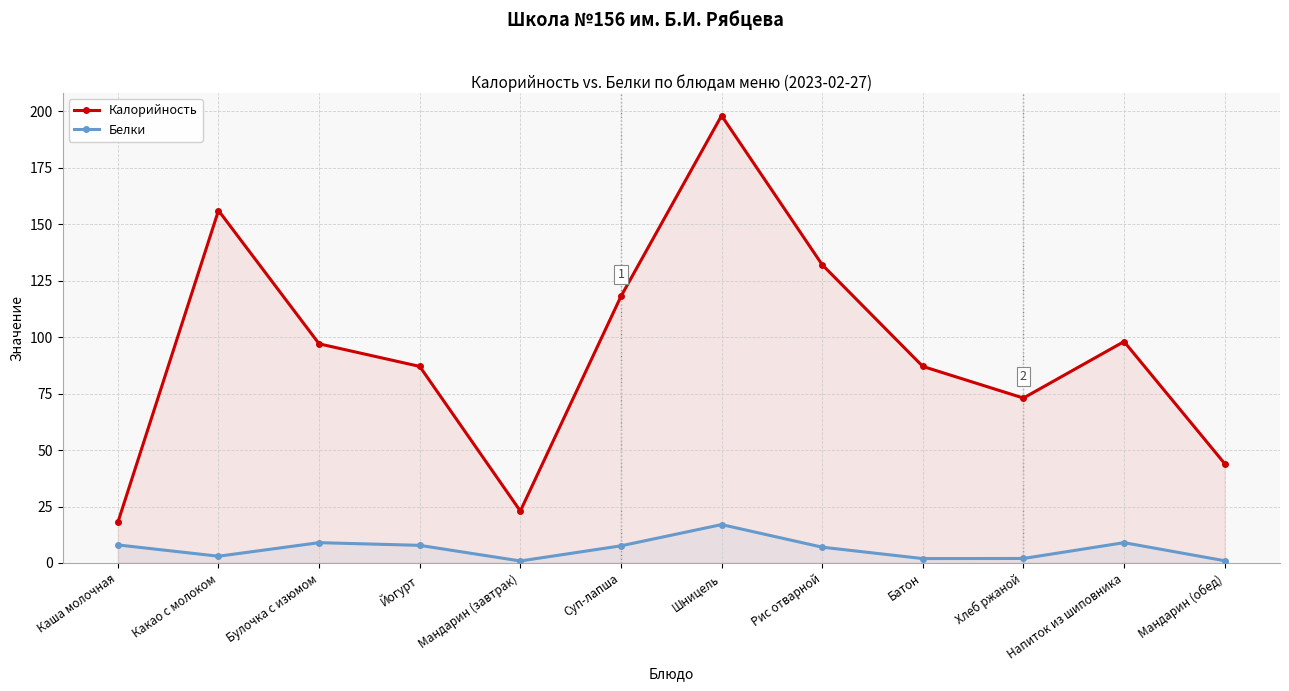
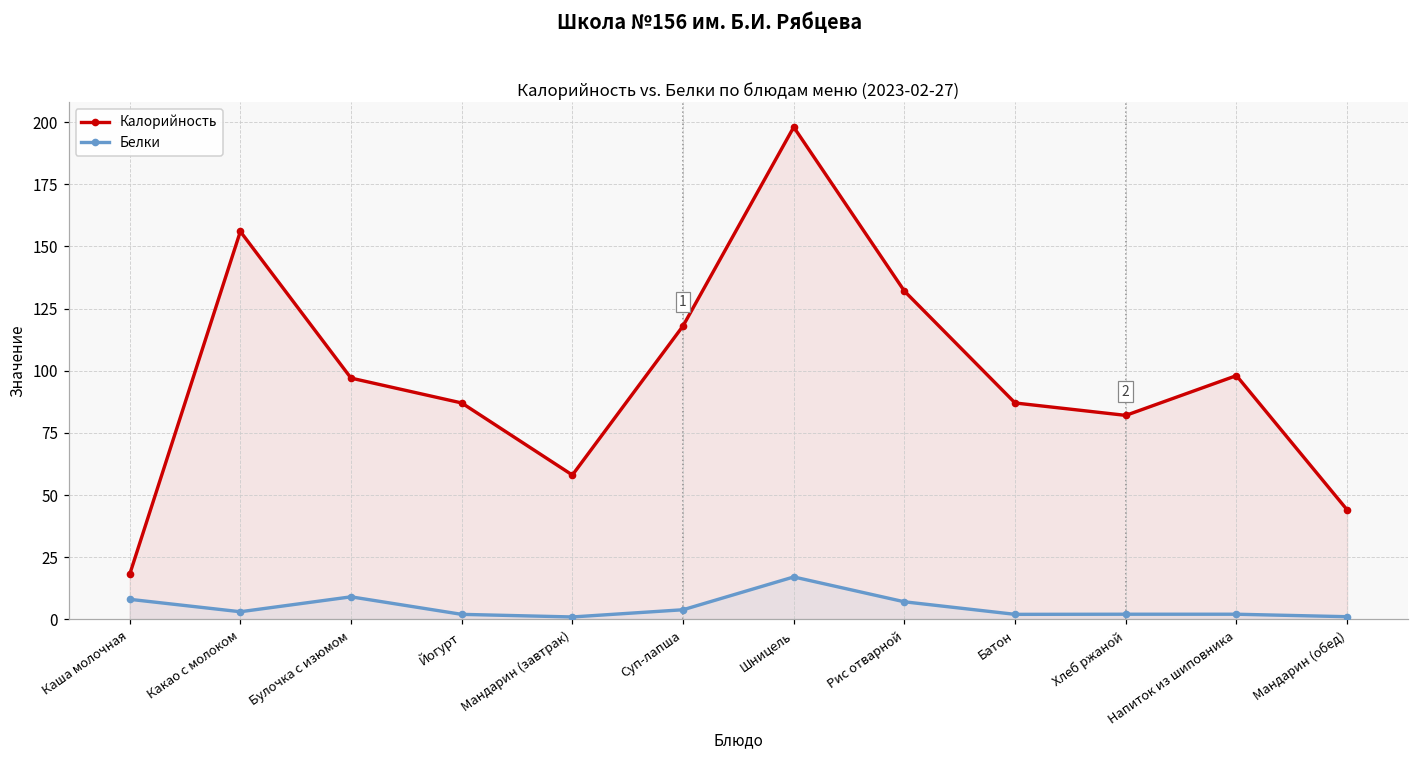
Белки, Йогурт: 8 -> 2
Калорийность, Мандарин (завтрак): 23 -> 58
Белки, Суп-лапша: 8 -> 4
Калорийность, Хлеб ржаной: 73 -> 82
Белки, Напиток из шиповника: 9 -> 2
